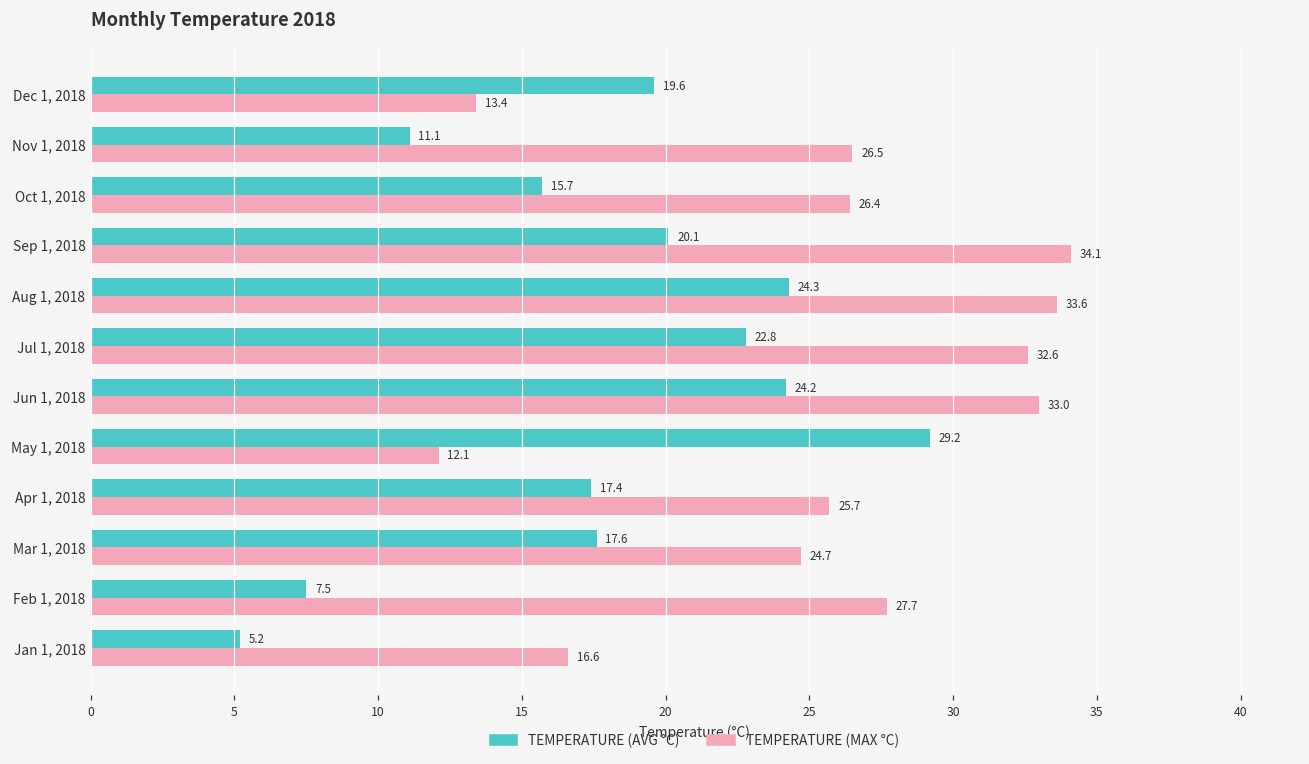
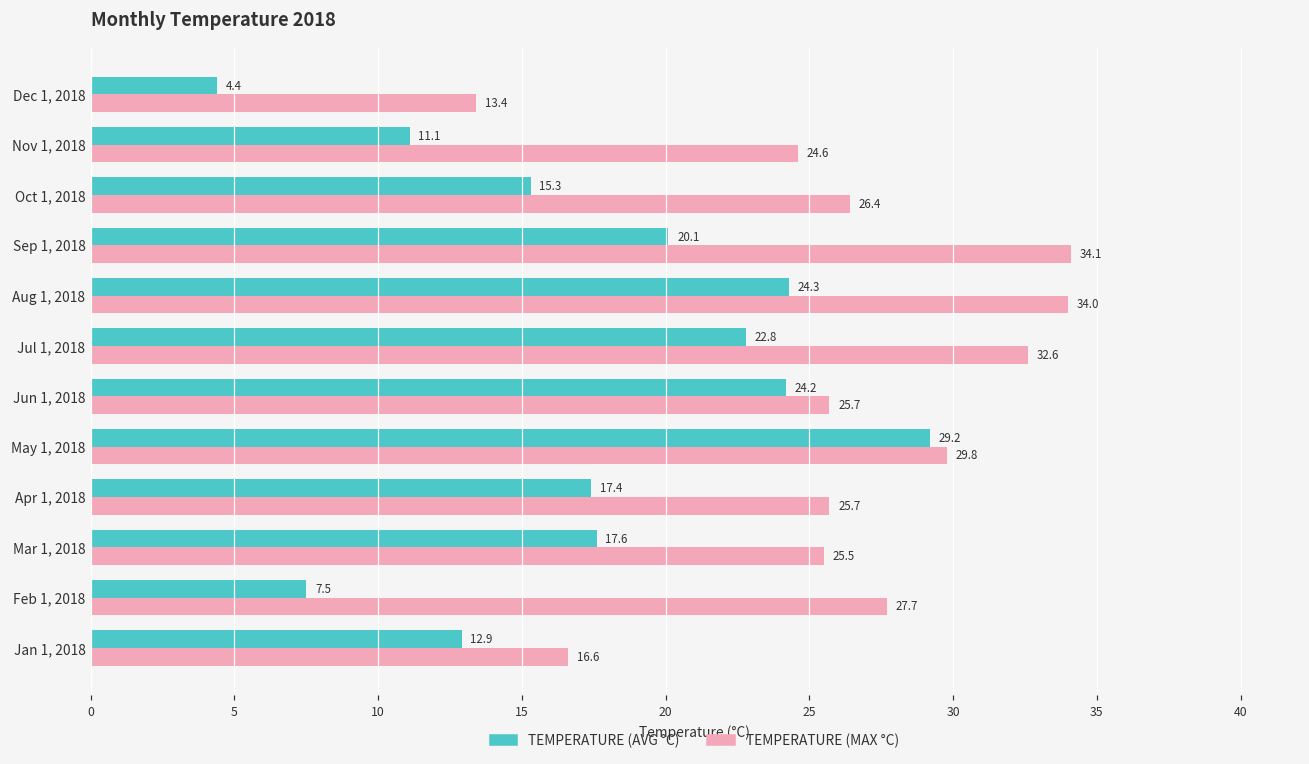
TEMPERATURE (AVG °C), Dec 1, 2018: 19.6 -> 4.4
TEMPERATURE (MAX °C), Nov 1, 2018: 26.5 -> 24.6
TEMPERATURE (AVG °C), Oct 1, 2018: 15.7 -> 15.3
TEMPERATURE (MAX °C), Aug 1, 2018: 33.6 -> 34.0
TEMPERATURE (MAX °C), Jun 1, 2018: 33.0 -> 25.7
TEMPERATURE (MAX °C), May 1, 2018: 12.1 -> 29.8
TEMPERATURE (MAX °C), Mar 1, 2018: 24.7 -> 25.5
TEMPERATURE (AVG °C), Jan 1, 2018: 5.2 -> 12.9
